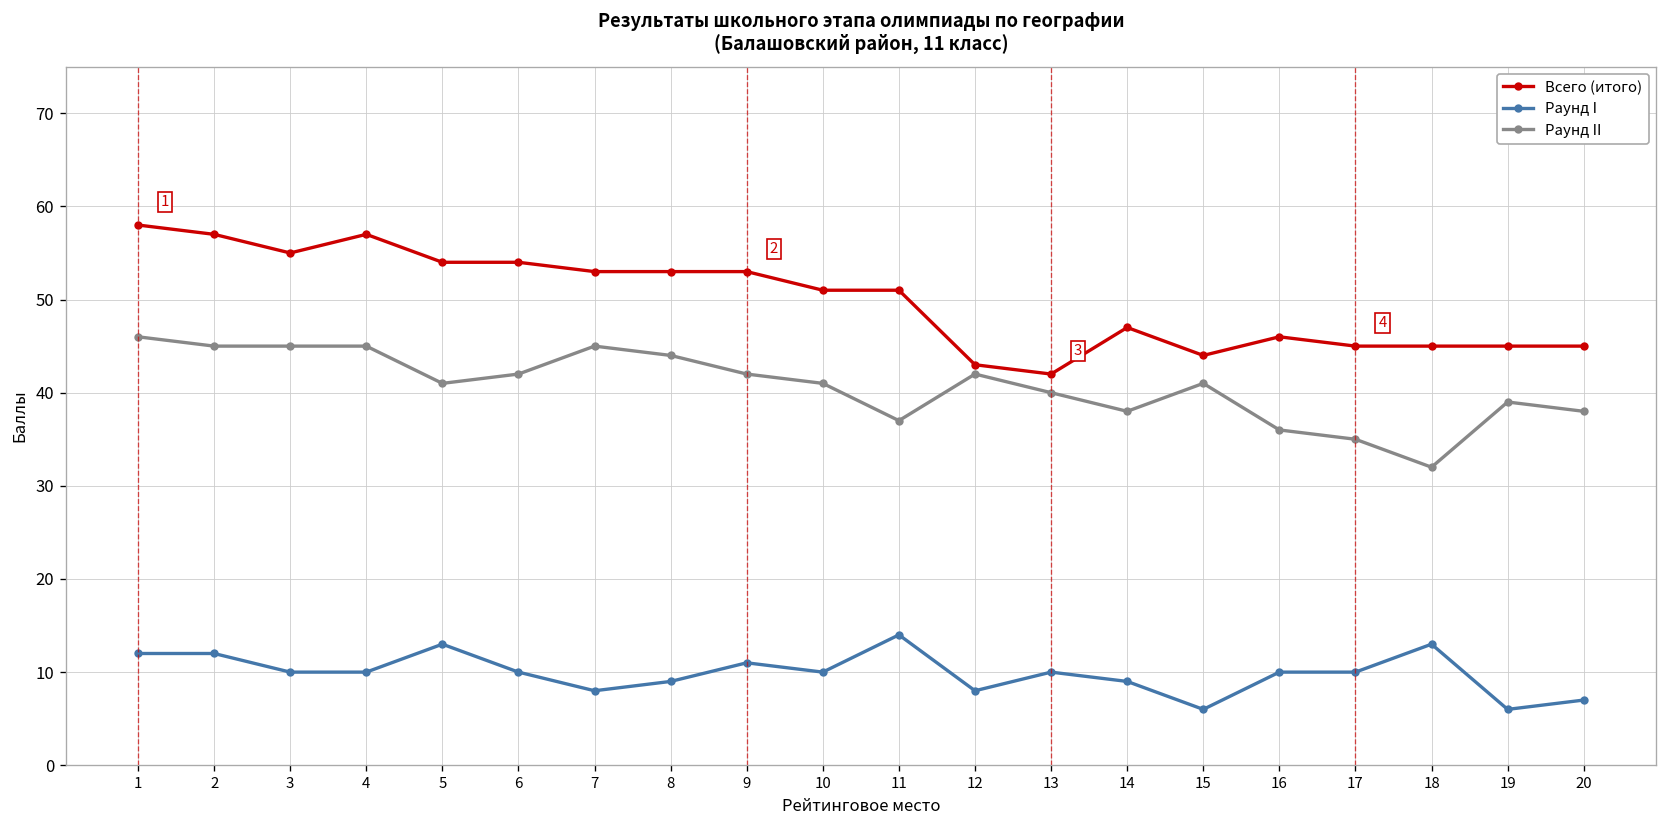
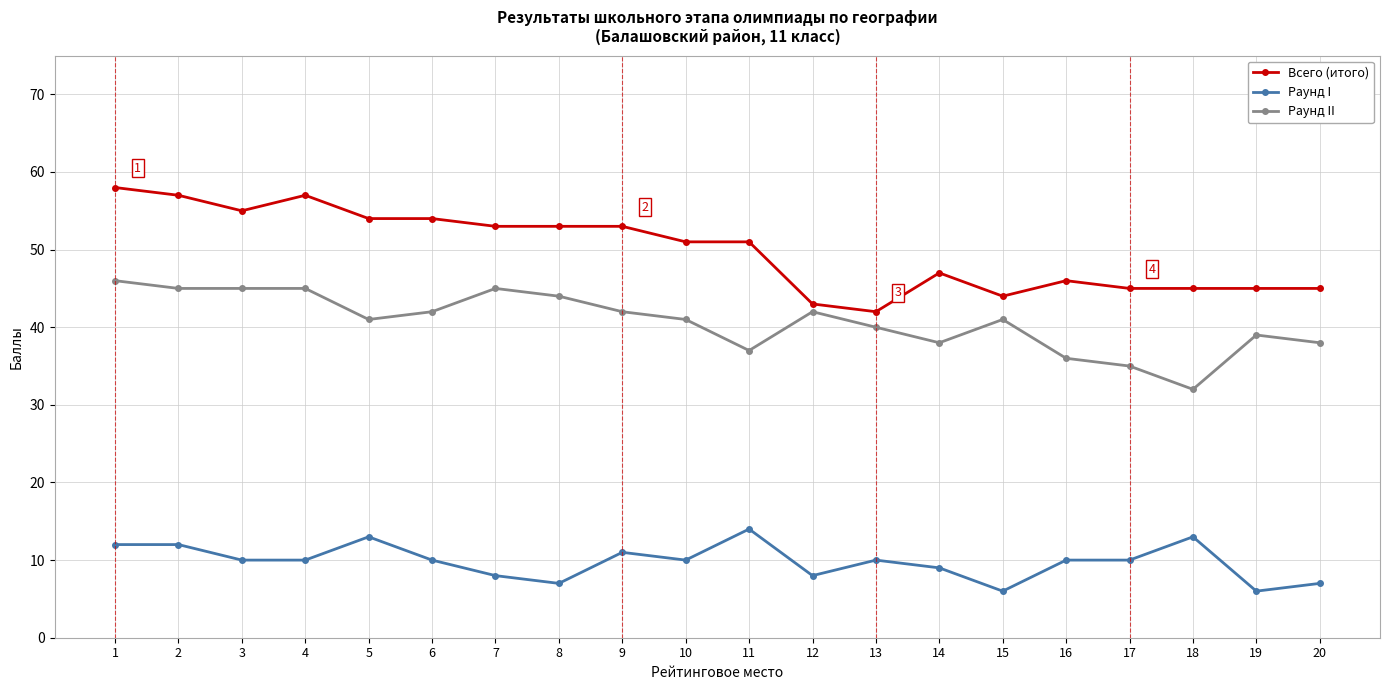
Раунд I, 8: 9 -> 7
